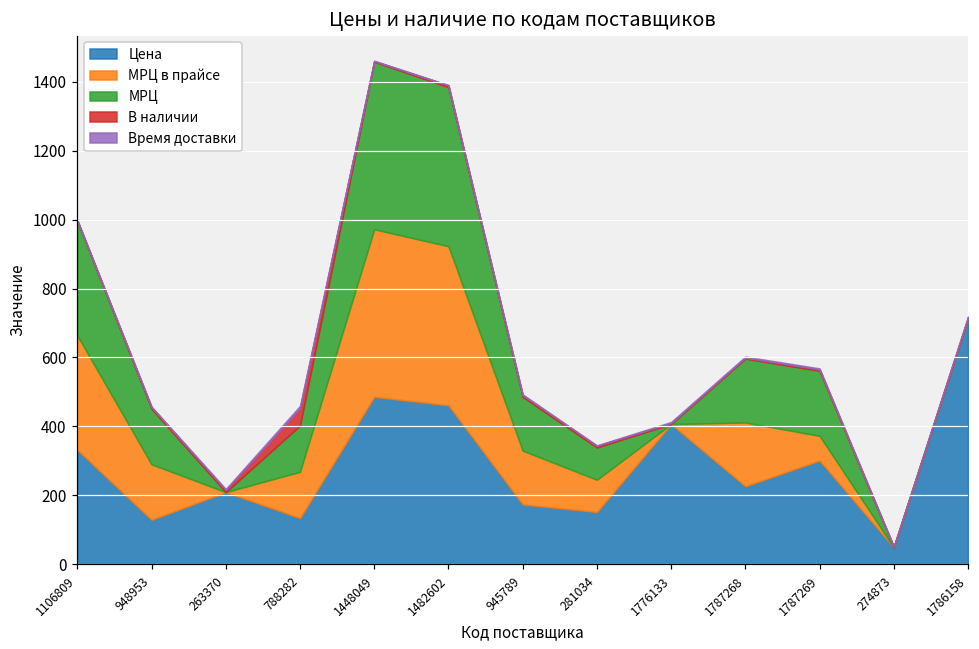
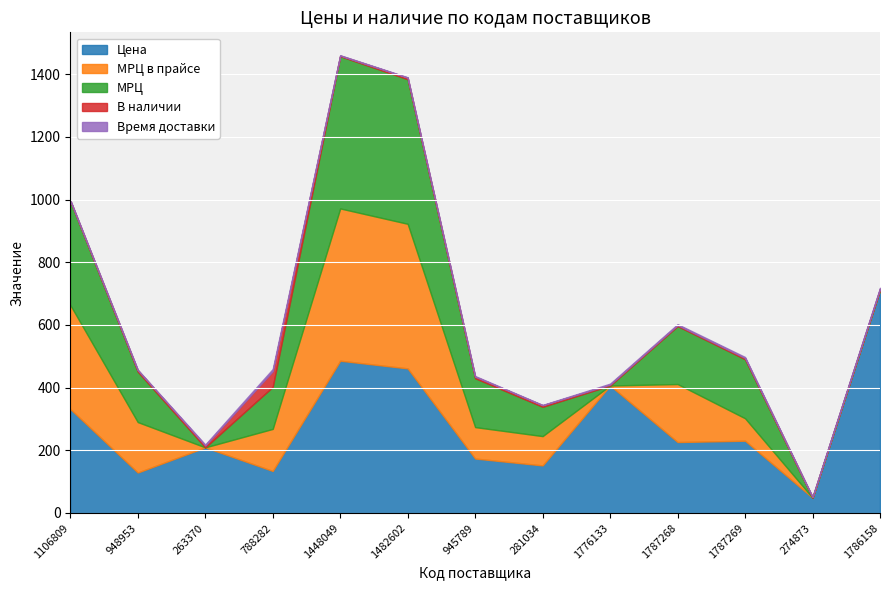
МРЦ в прайсе, 945789: 160 -> 100
Цена, 1787269: 300 -> 230
